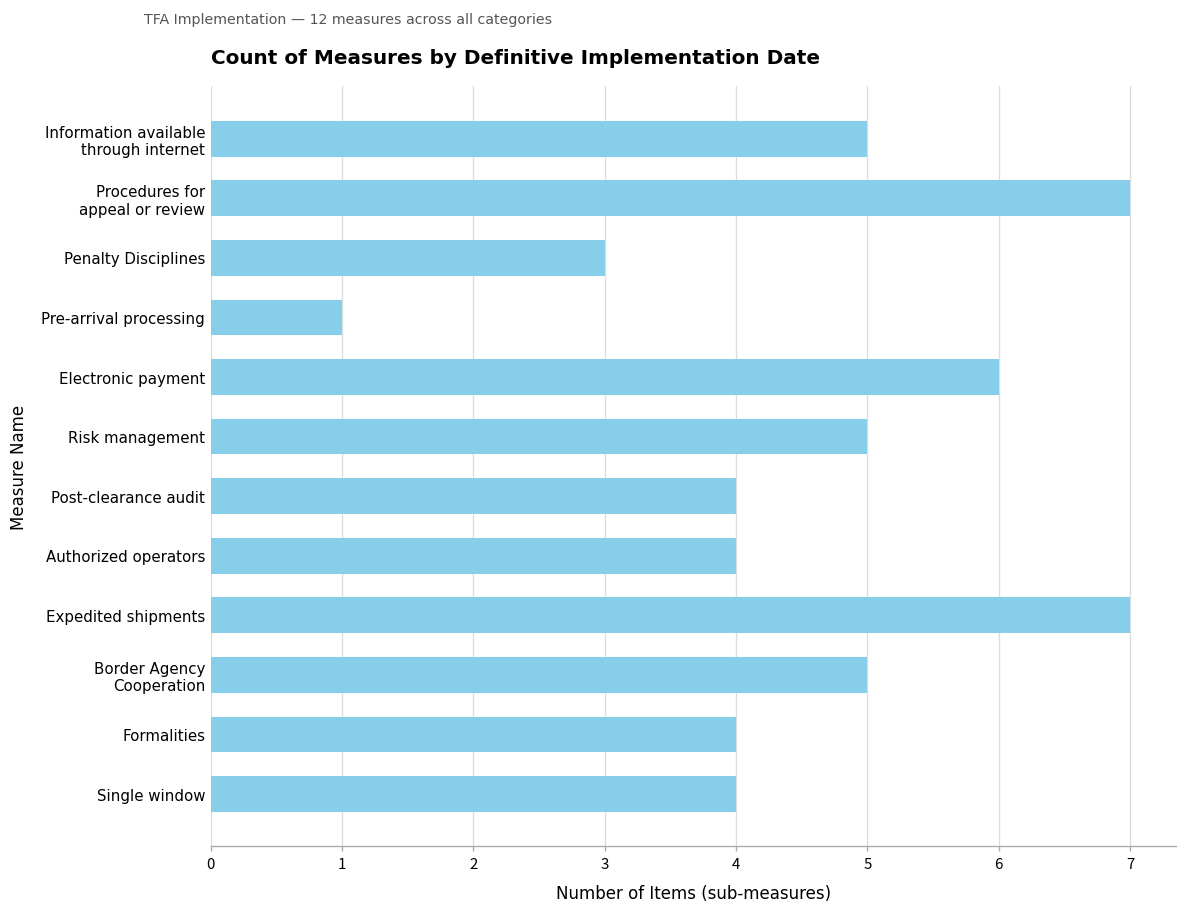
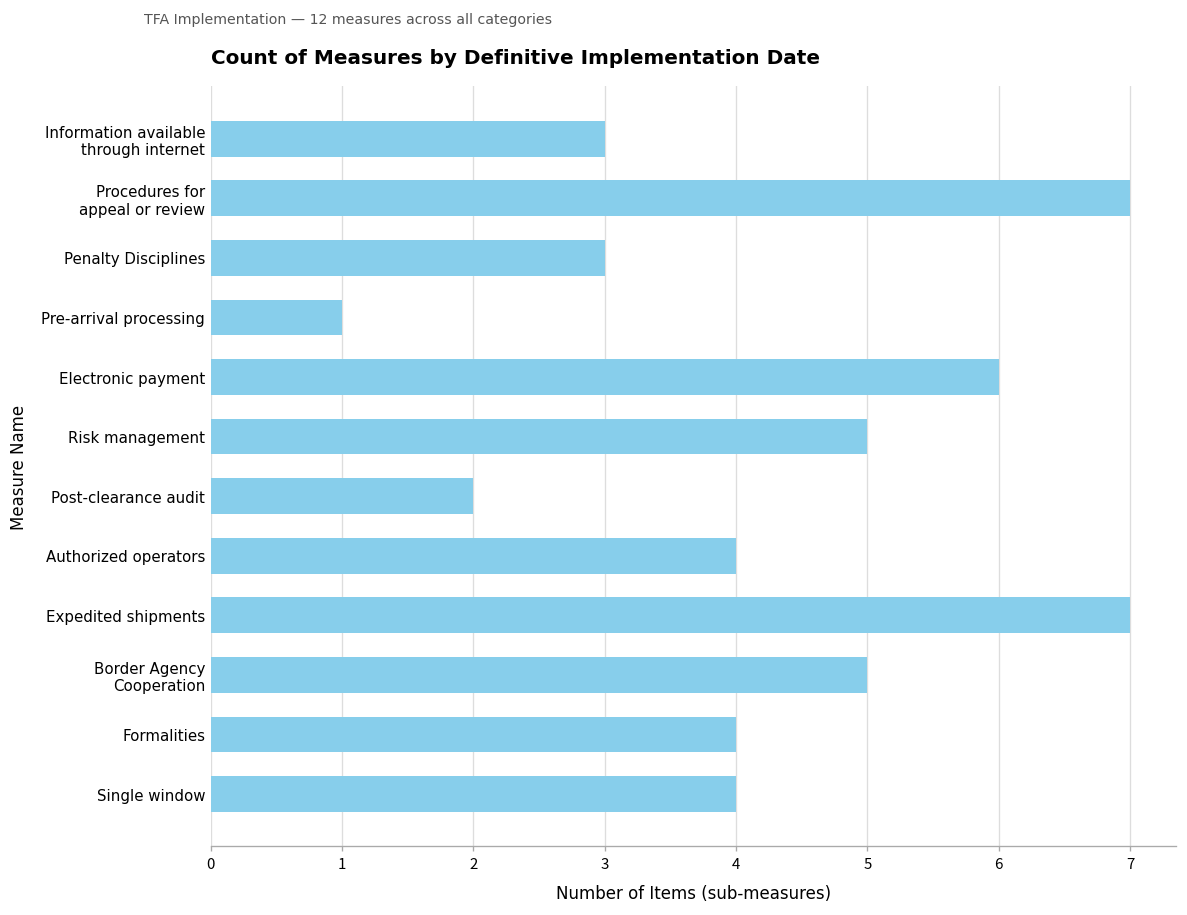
Information available through internet: 5 -> 3
Post-clearance audit: 4 -> 2
